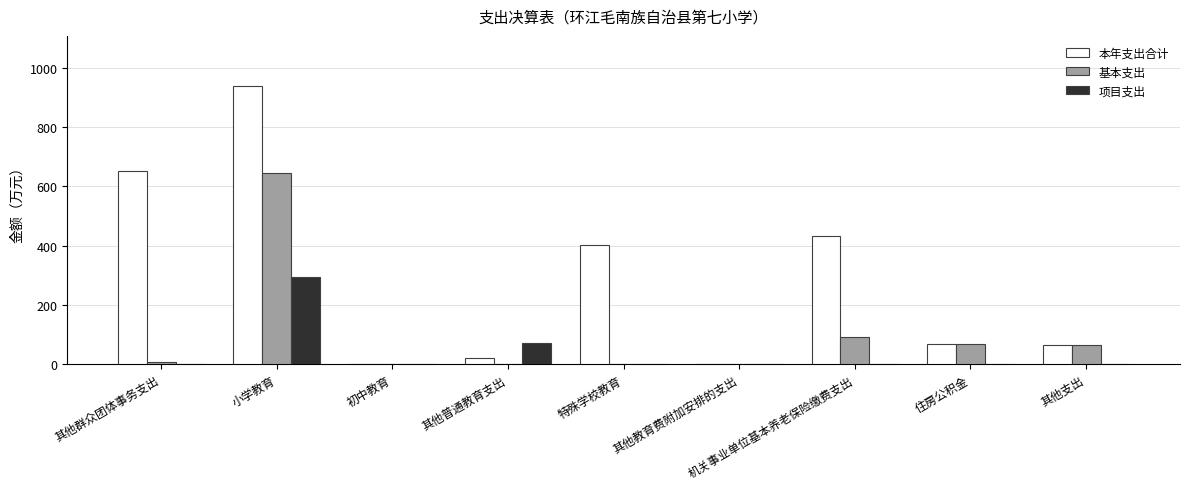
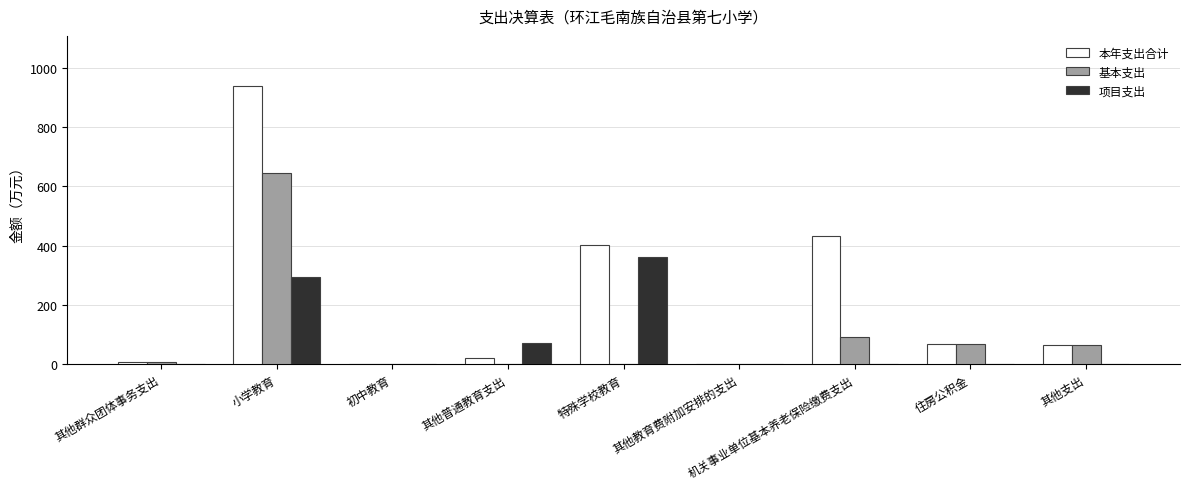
本年支出合计, 其他群众团体事务支出: 650 -> 10
项目支出, 特殊学校教育: 0 -> 360
